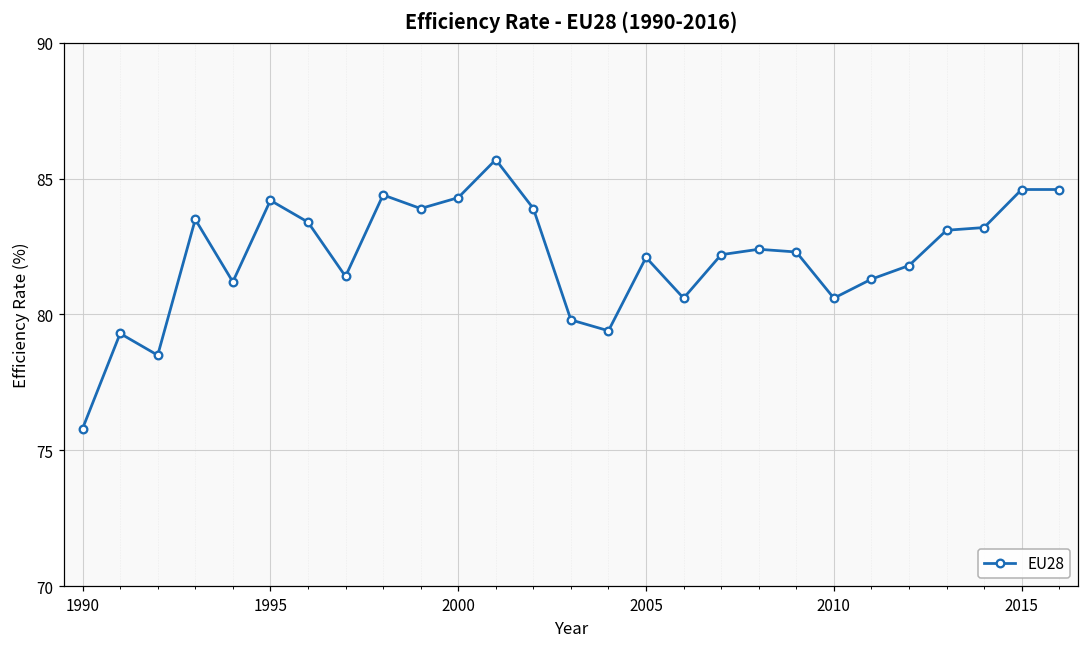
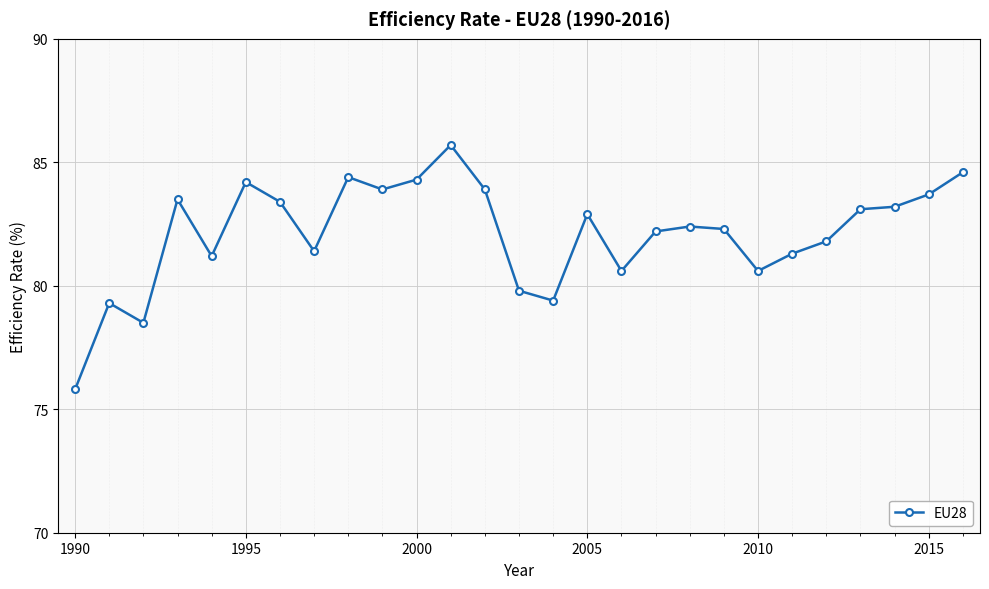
2005: 82.1 -> 82.9
2015: 84.6 -> 83.7
